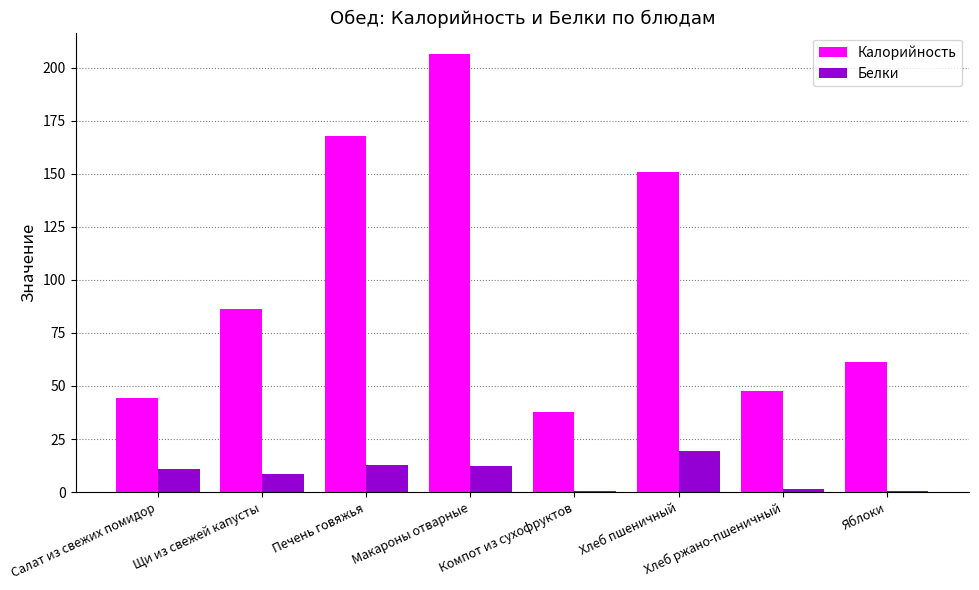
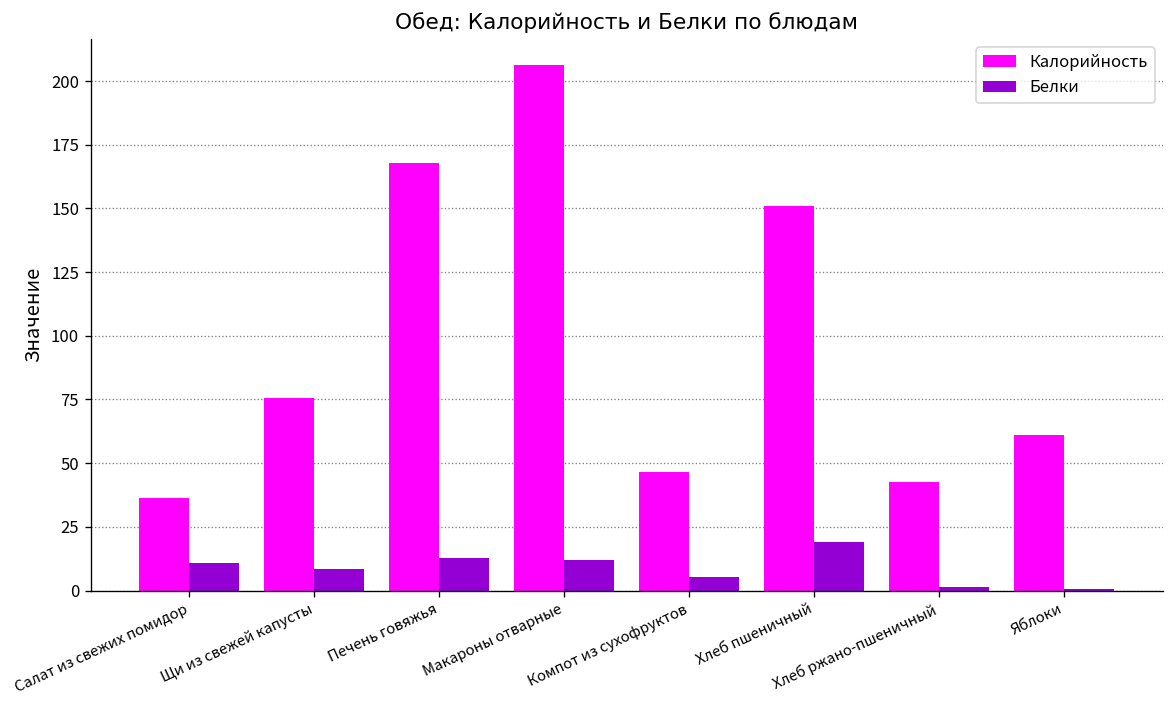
Калорийность, Салат из свежих помидор: 44 -> 36
Калорийность, Щи из свежей капусты: 86 -> 76
Калорийность, Компот из сухофруктов: 38 -> 47
Белки, Компот из сухофруктов: 0 -> 5
Калорийность, Хлеб ржано-пшеничный: 47 -> 43
